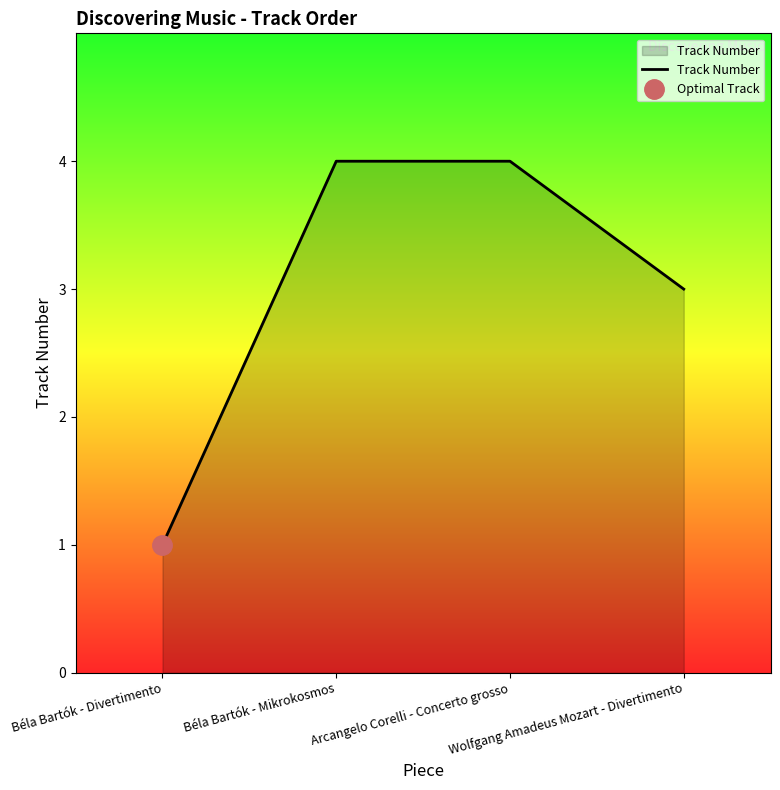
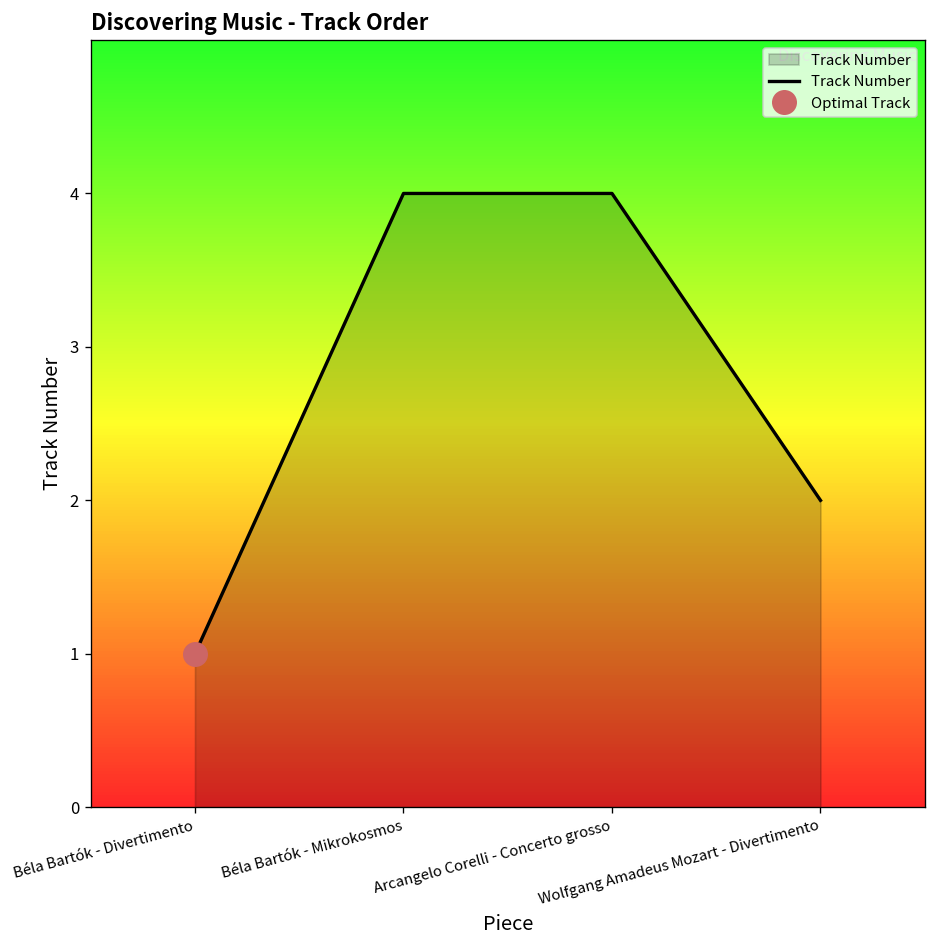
Track Number, Wolfgang Amadeus Mozart - Divertimento: 3 -> 2
